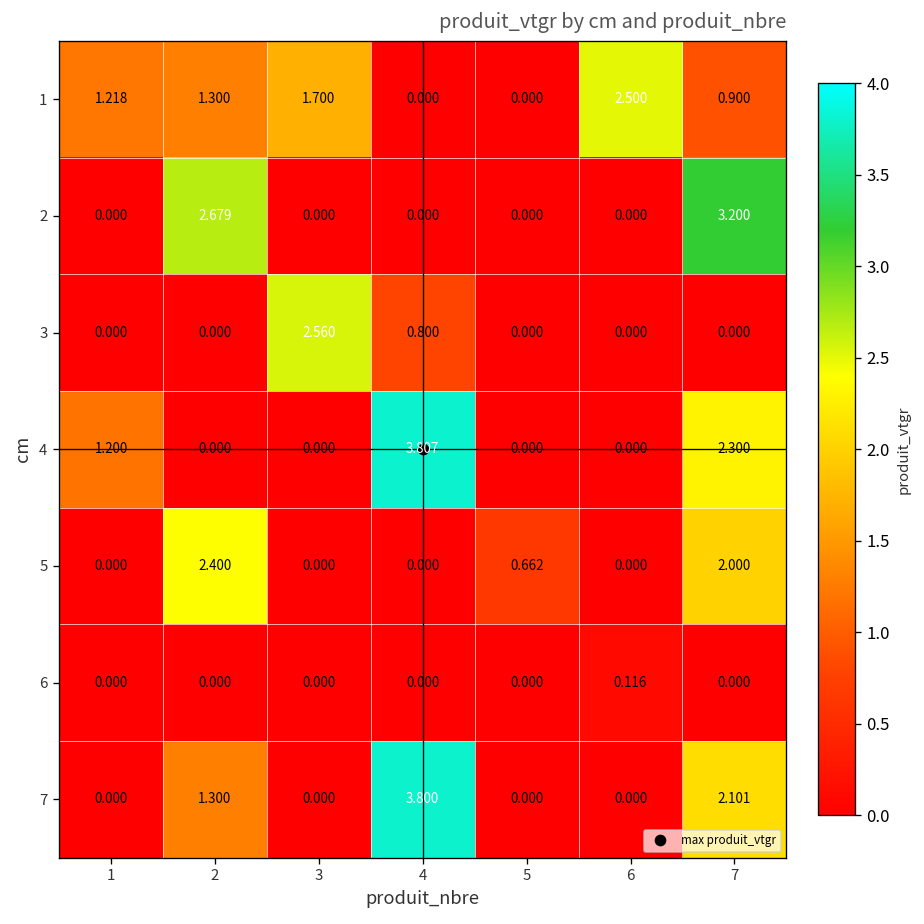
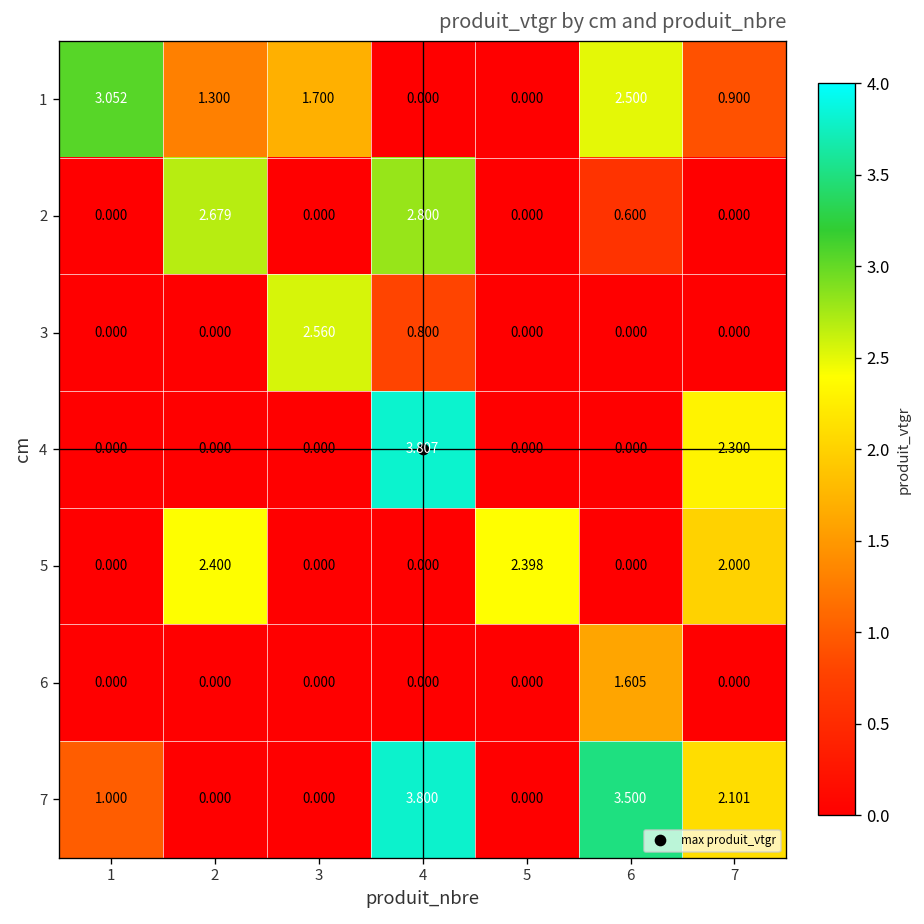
1, 1: 1.218 -> 3.052
2, 4: 0.000 -> 2.800
2, 6: 0.000 -> 0.600
2, 7: 3.200 -> 0.000
4, 1: 1.200 -> 0.000
5, 5: 0.662 -> 2.398
6, 6: 0.116 -> 1.605
7, 1: 0.000 -> 1.000
7, 2: 1.300 -> 0.000
7, 6: 0.000 -> 3.500
